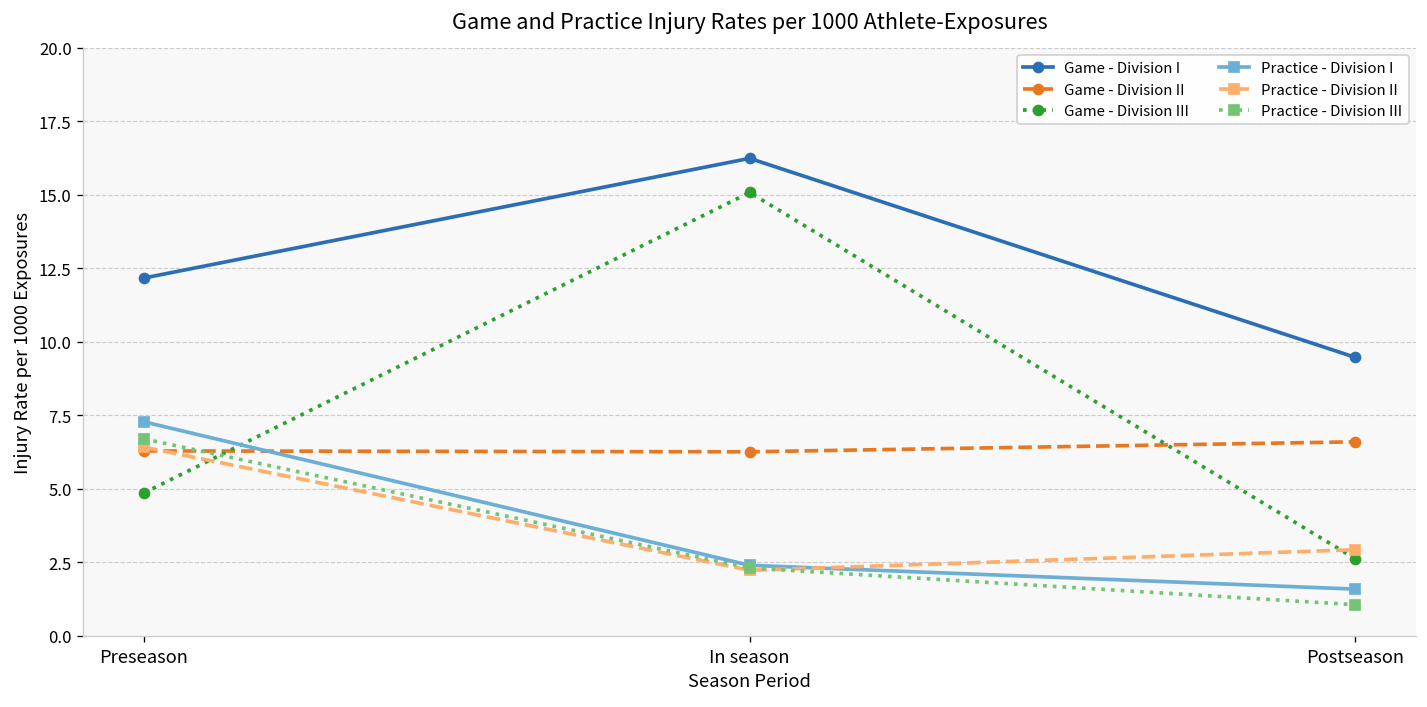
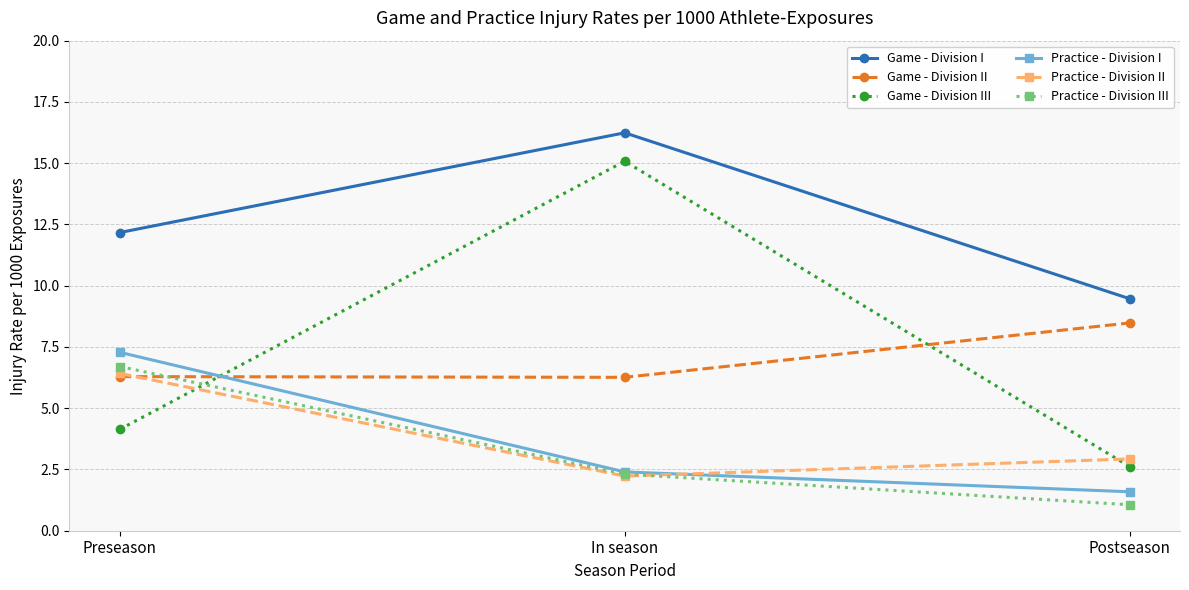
Game - Division III, Preseason: 4.9 -> 4.1
Game - Division II, Postseason: 6.6 -> 8.5
